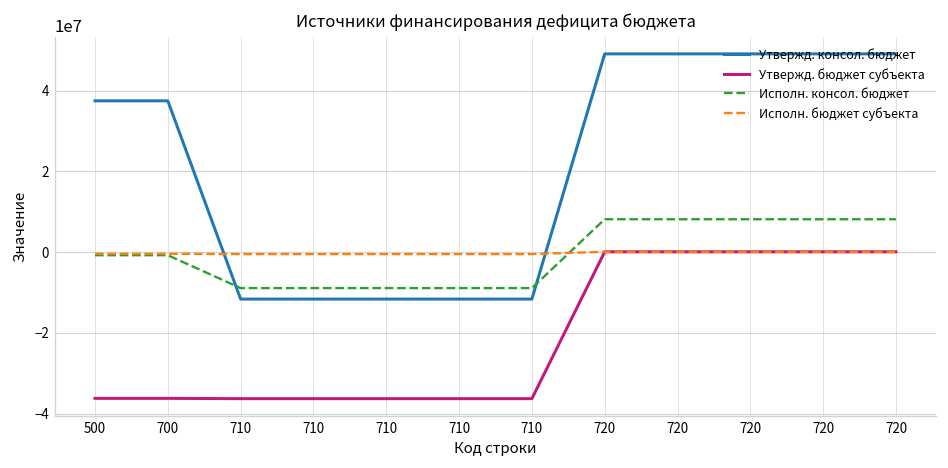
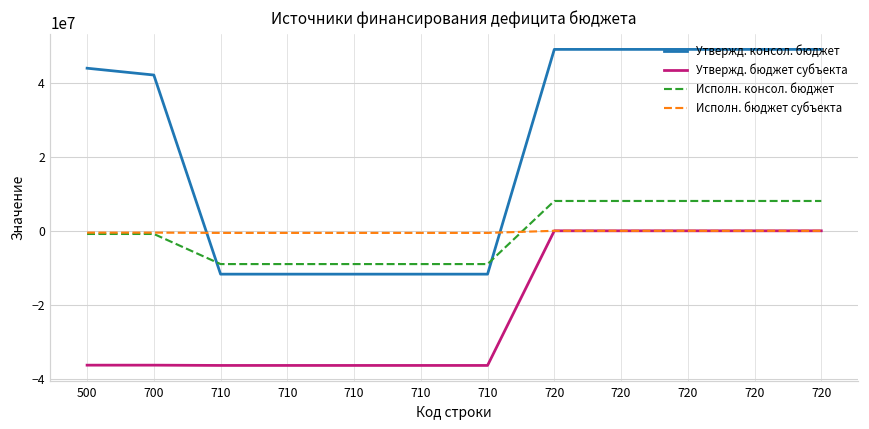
Утвержд. консол. бюджет, 500: 37000000 -> 44000000
Утвержд. консол. бюджет, 700: 37000000 -> 42000000
